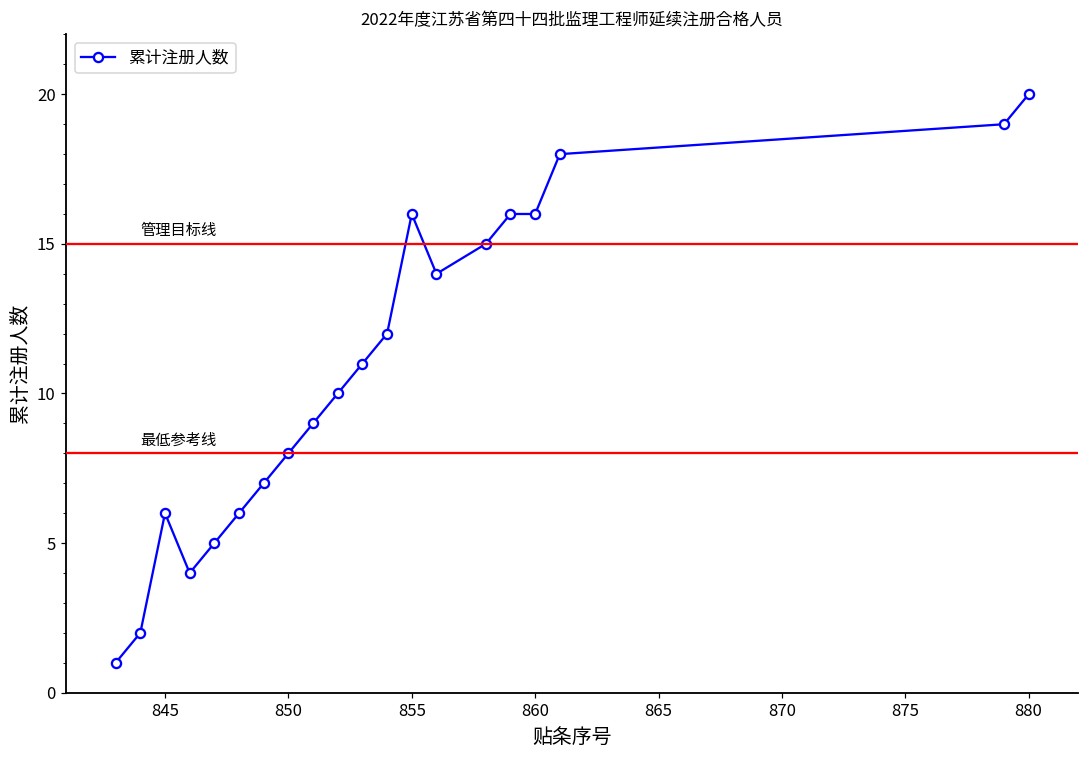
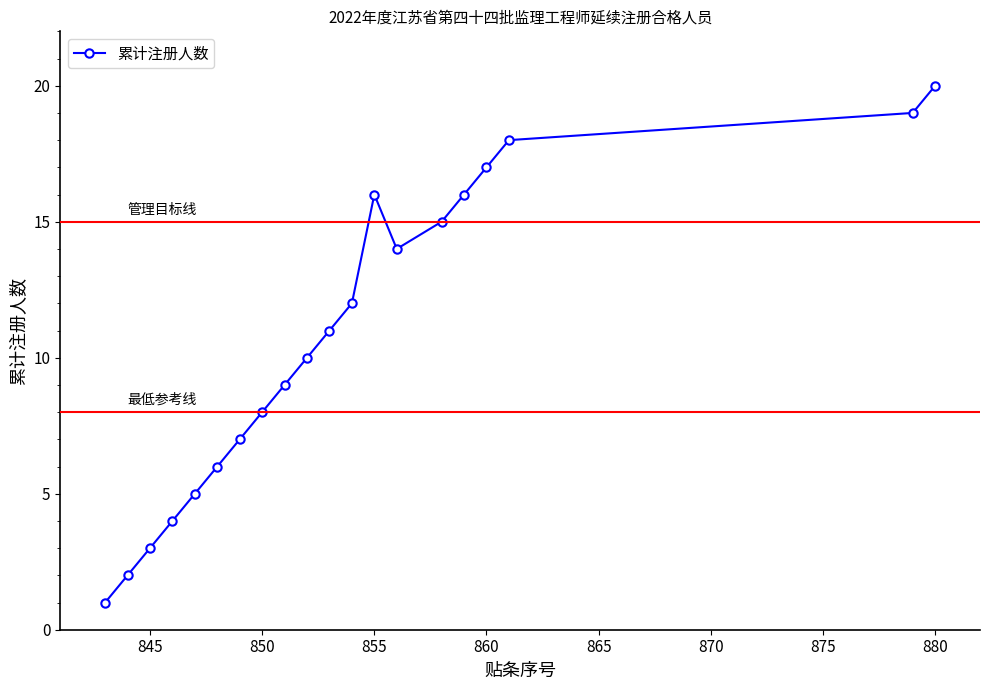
845: 6 -> 3
860: 16 -> 17
